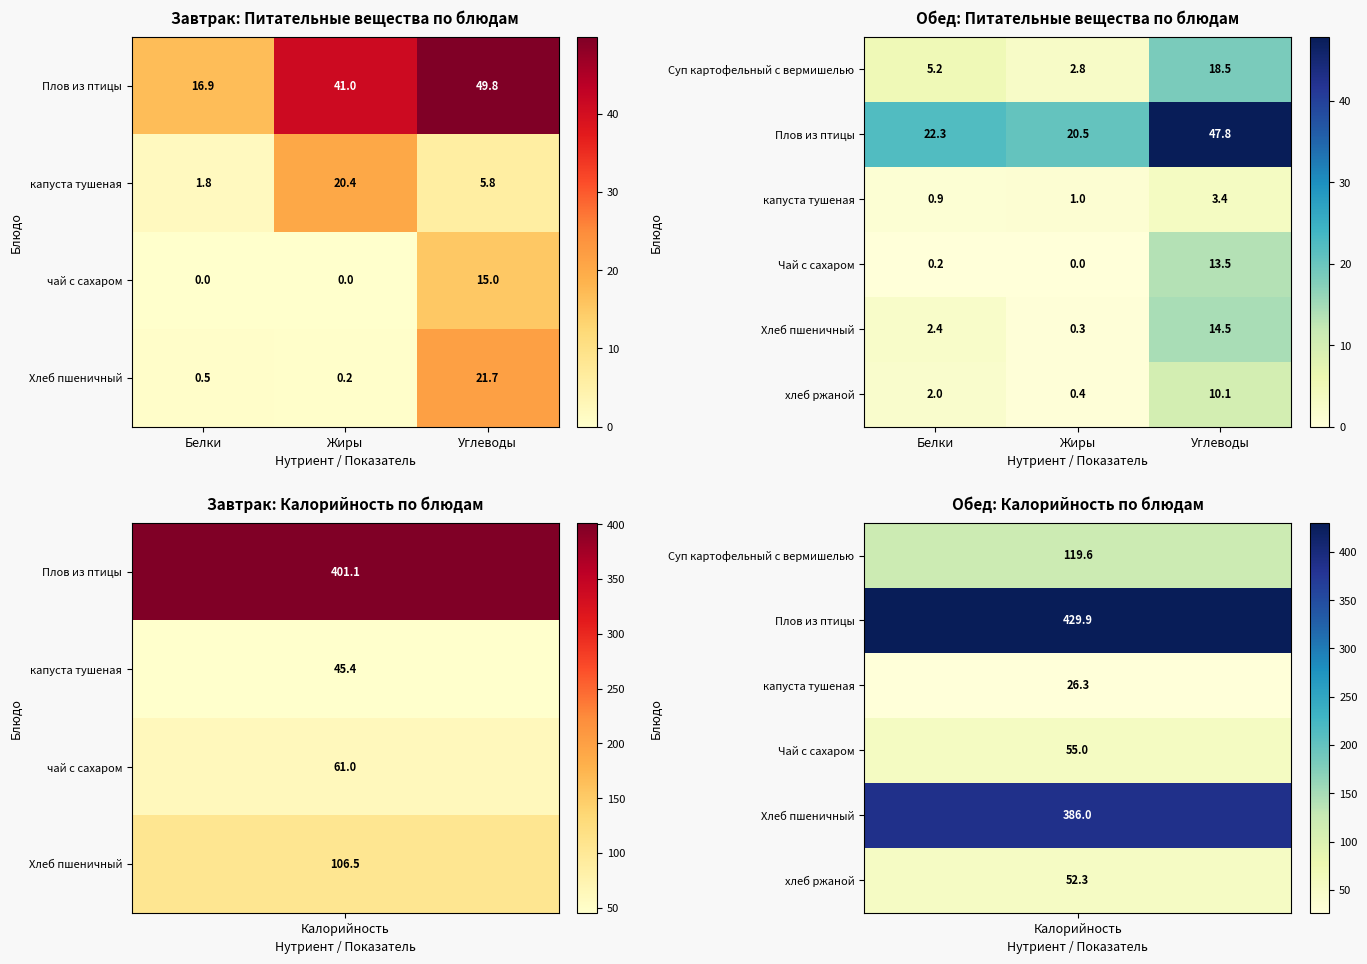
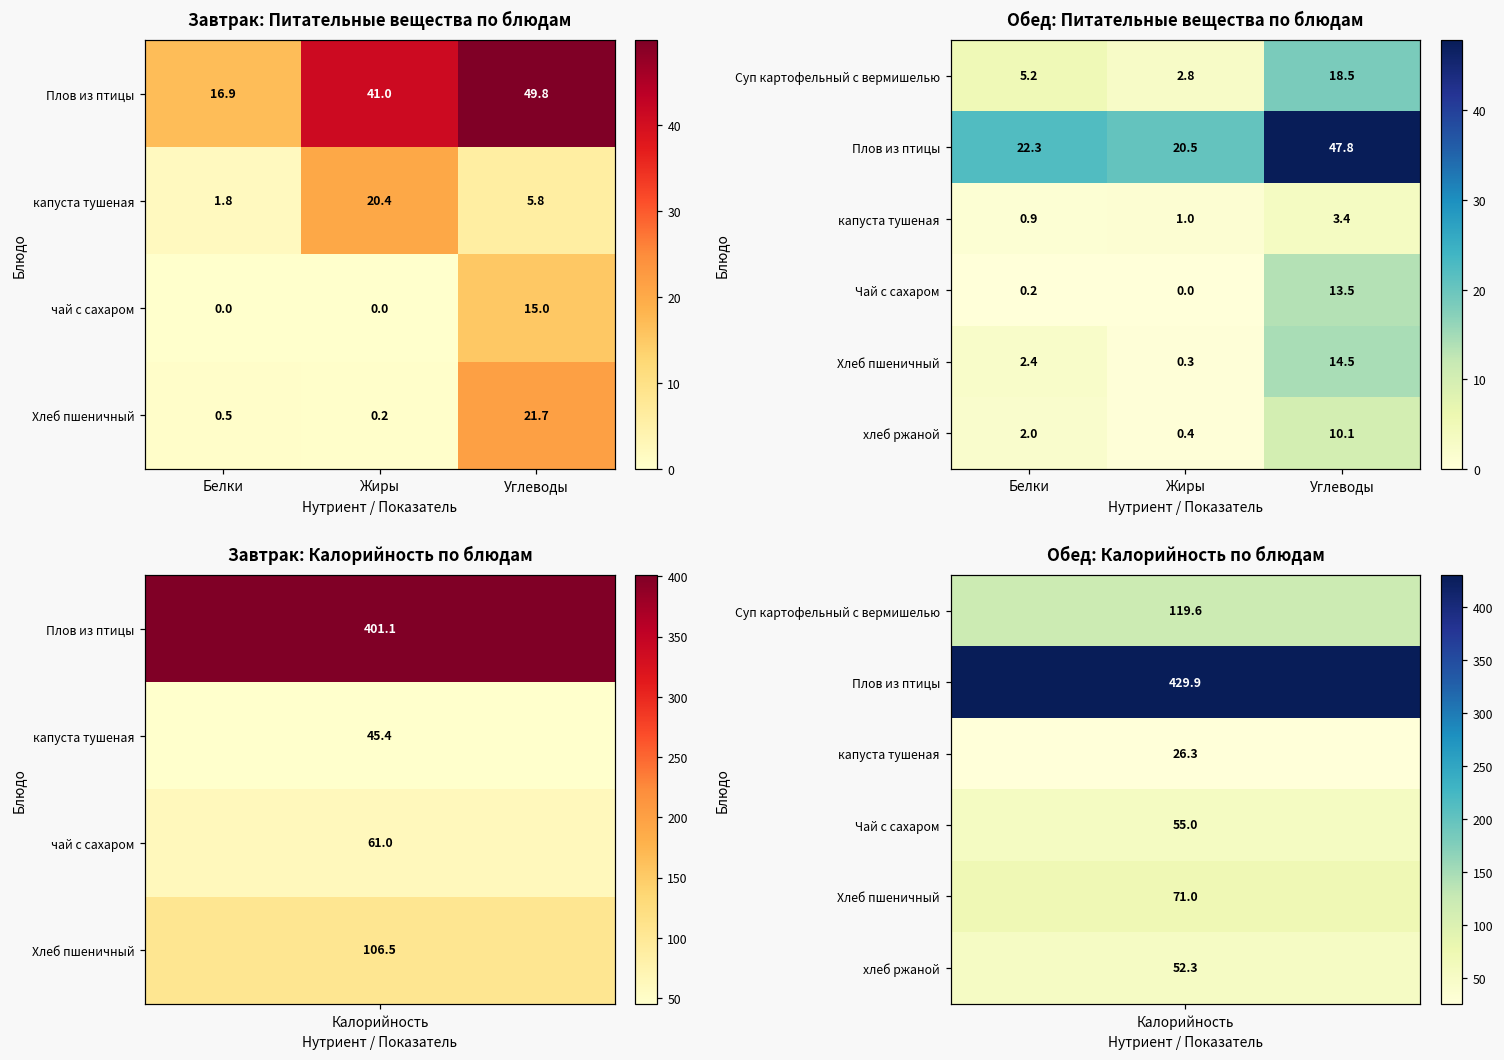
Обед: Калорийность по блюдам, Хлеб пшеничный, Калорийность: 386.0 -> 71.0
